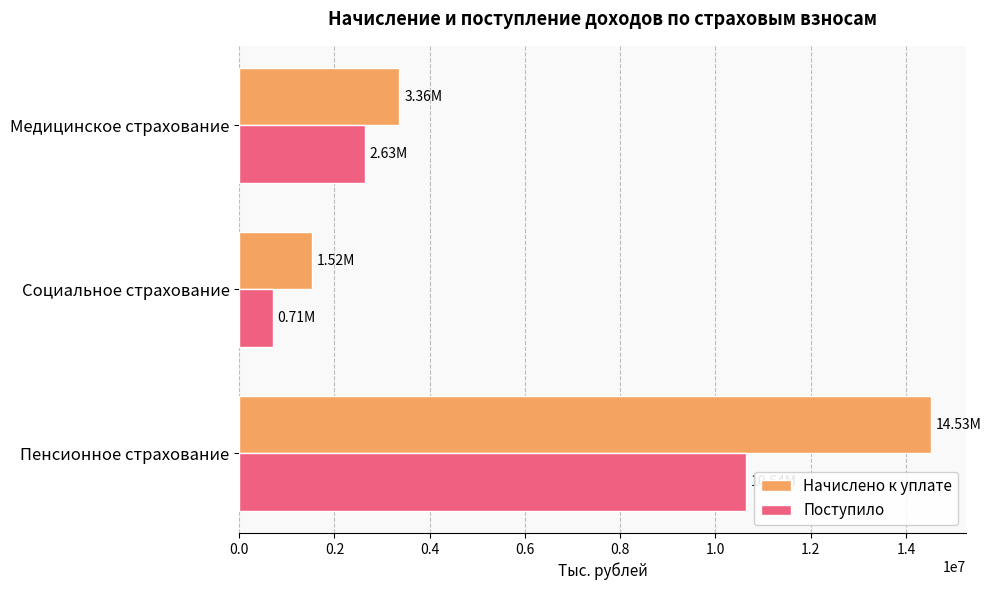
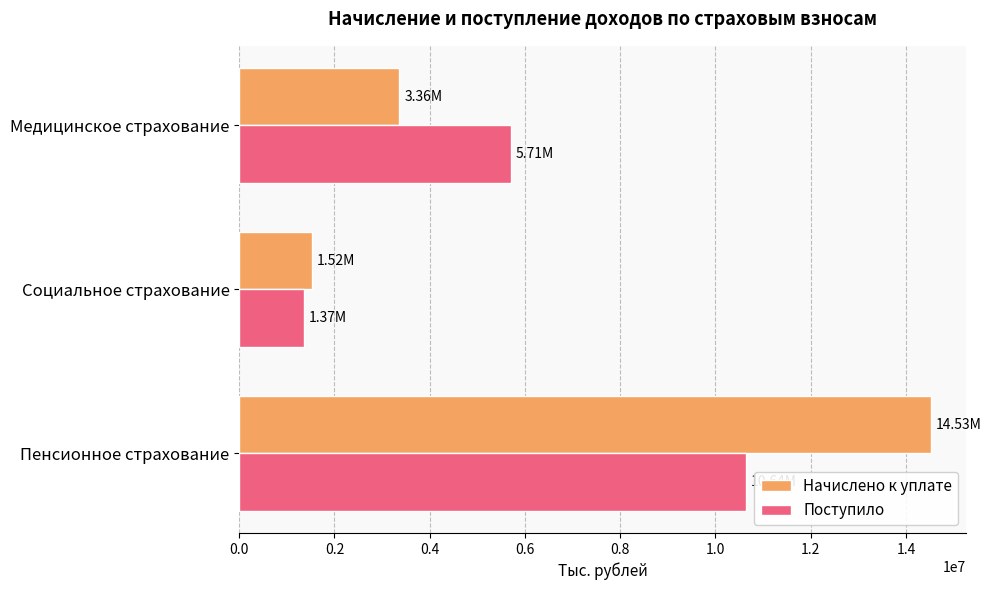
Поступило, Медицинское страхование: 2.63M -> 5.71M
Поступило, Социальное страхование: 0.71M -> 1.37M
